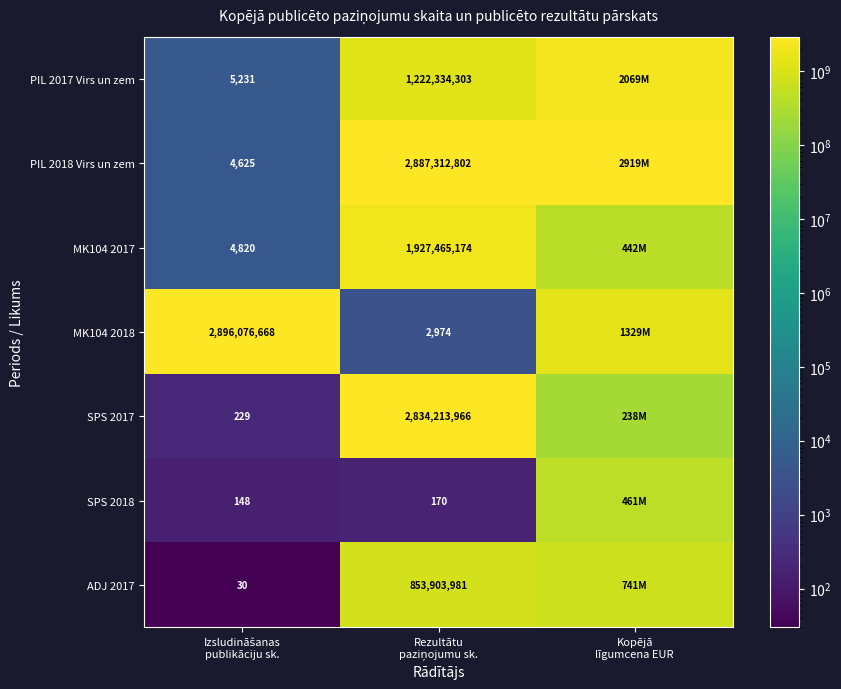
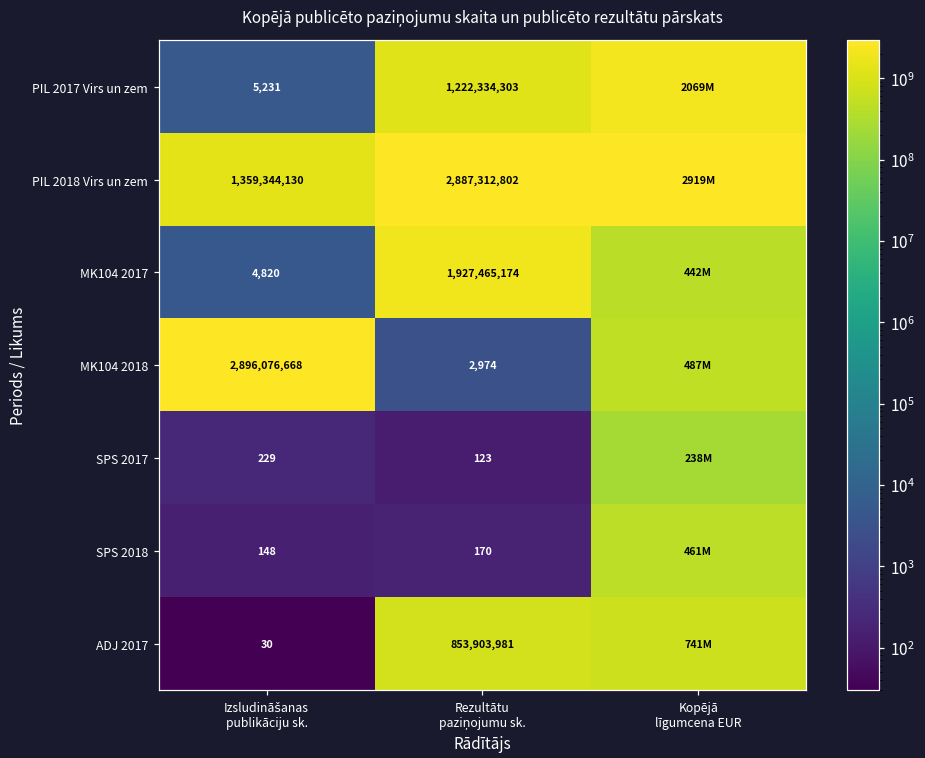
PIL 2018 Virs un zem, Izsludināšanas publikāciju sk.: 4,625 -> 1,359,344,130
MK104 2018, Kopējā līgumcena EUR: 1329M -> 487M
SPS 2017, Rezultātu paziņojumu sk.: 2,834,213,966 -> 123
